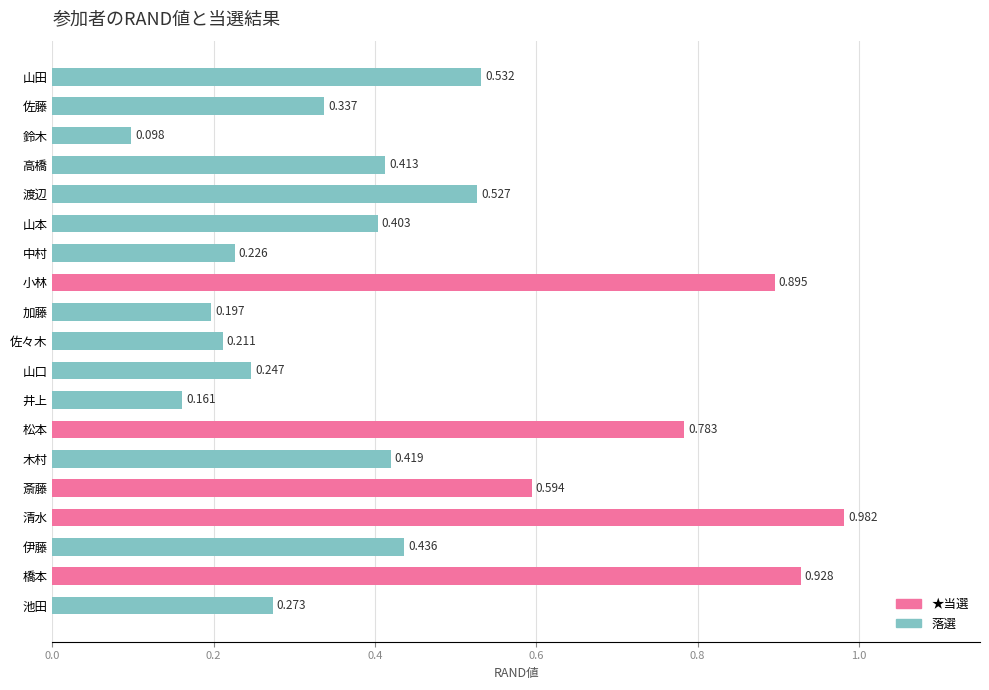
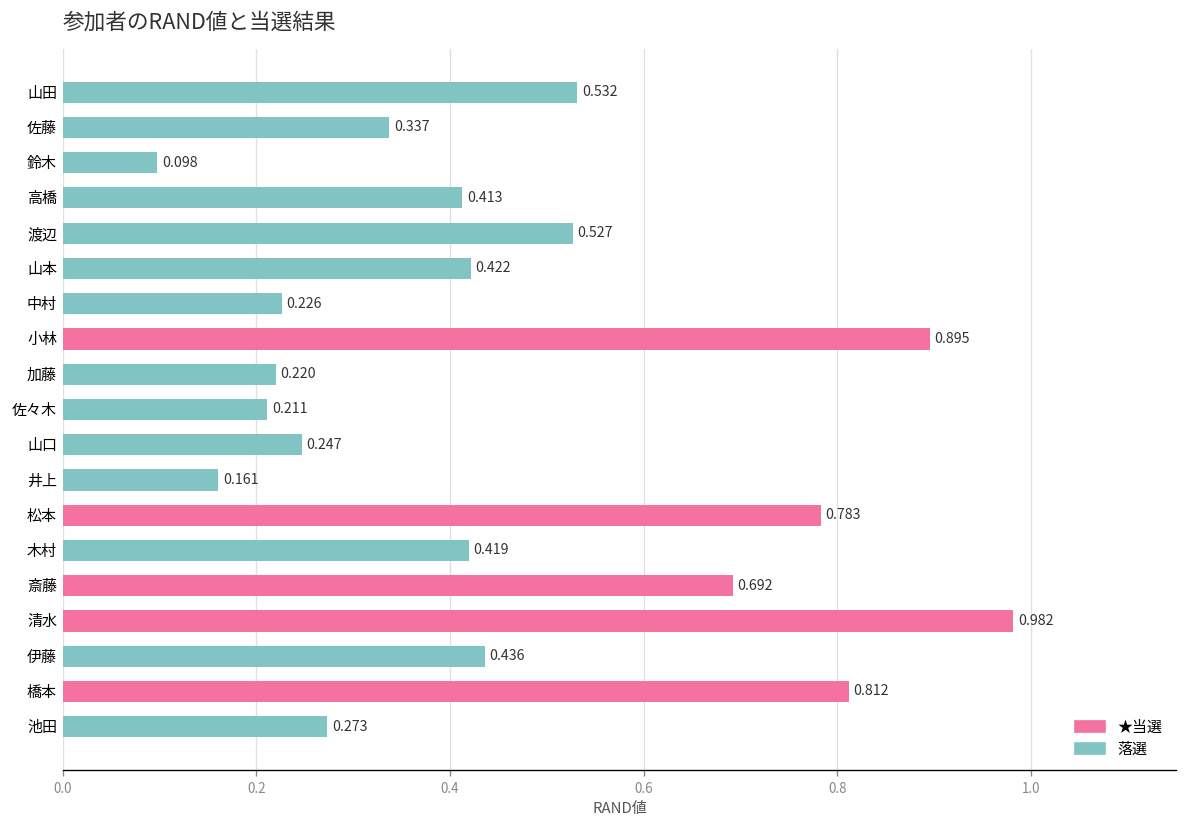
山本: 0.403 -> 0.422
加藤: 0.197 -> 0.220
斎藤: 0.594 -> 0.692
橋本: 0.928 -> 0.812
